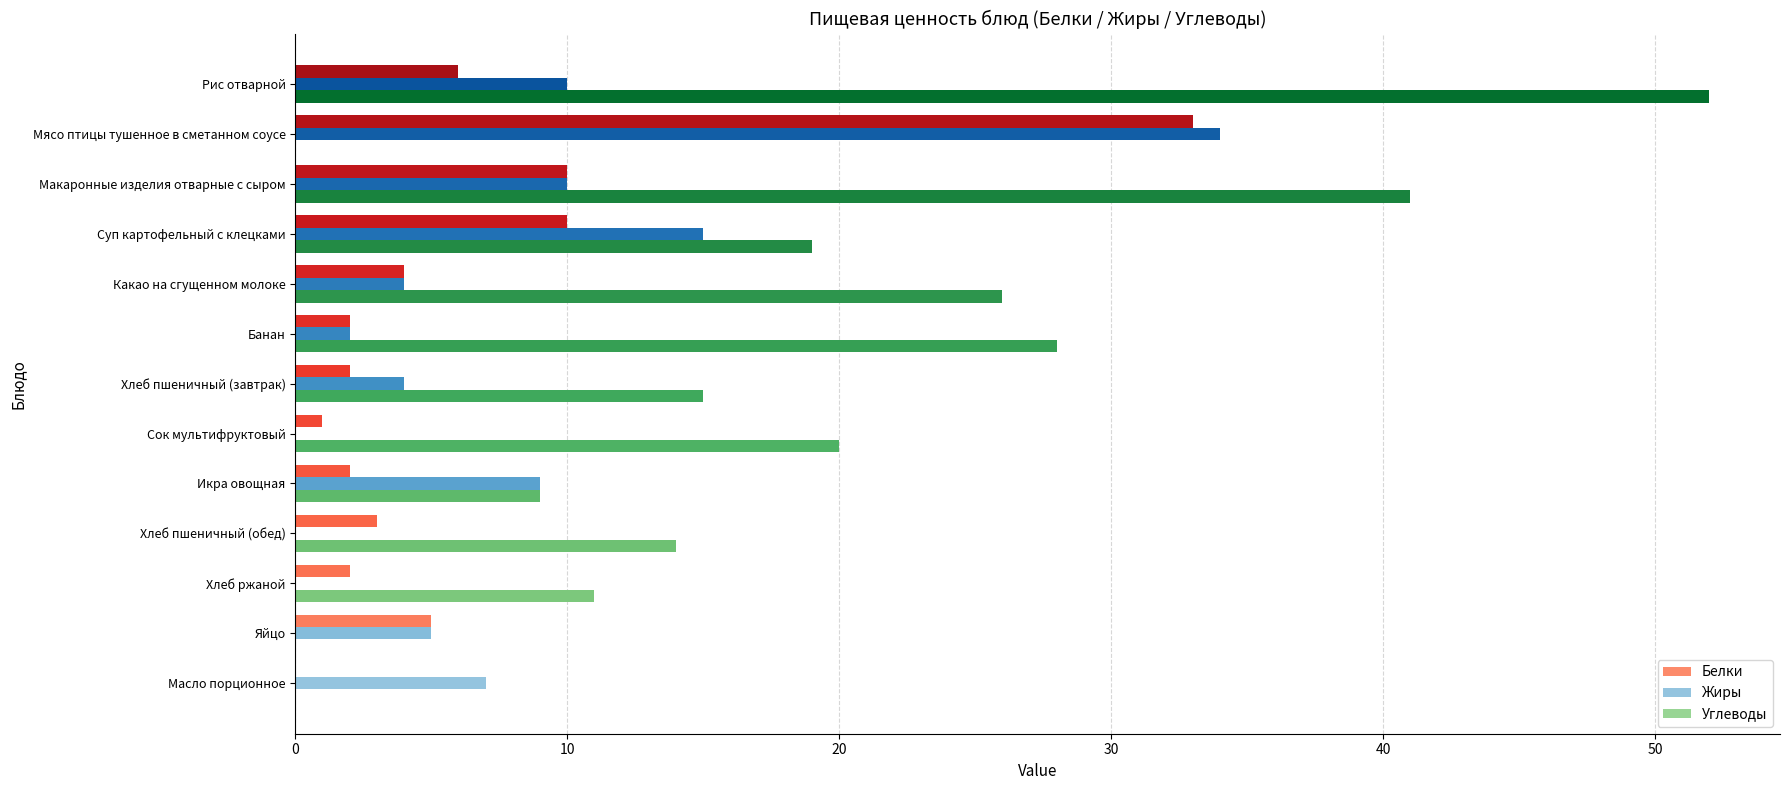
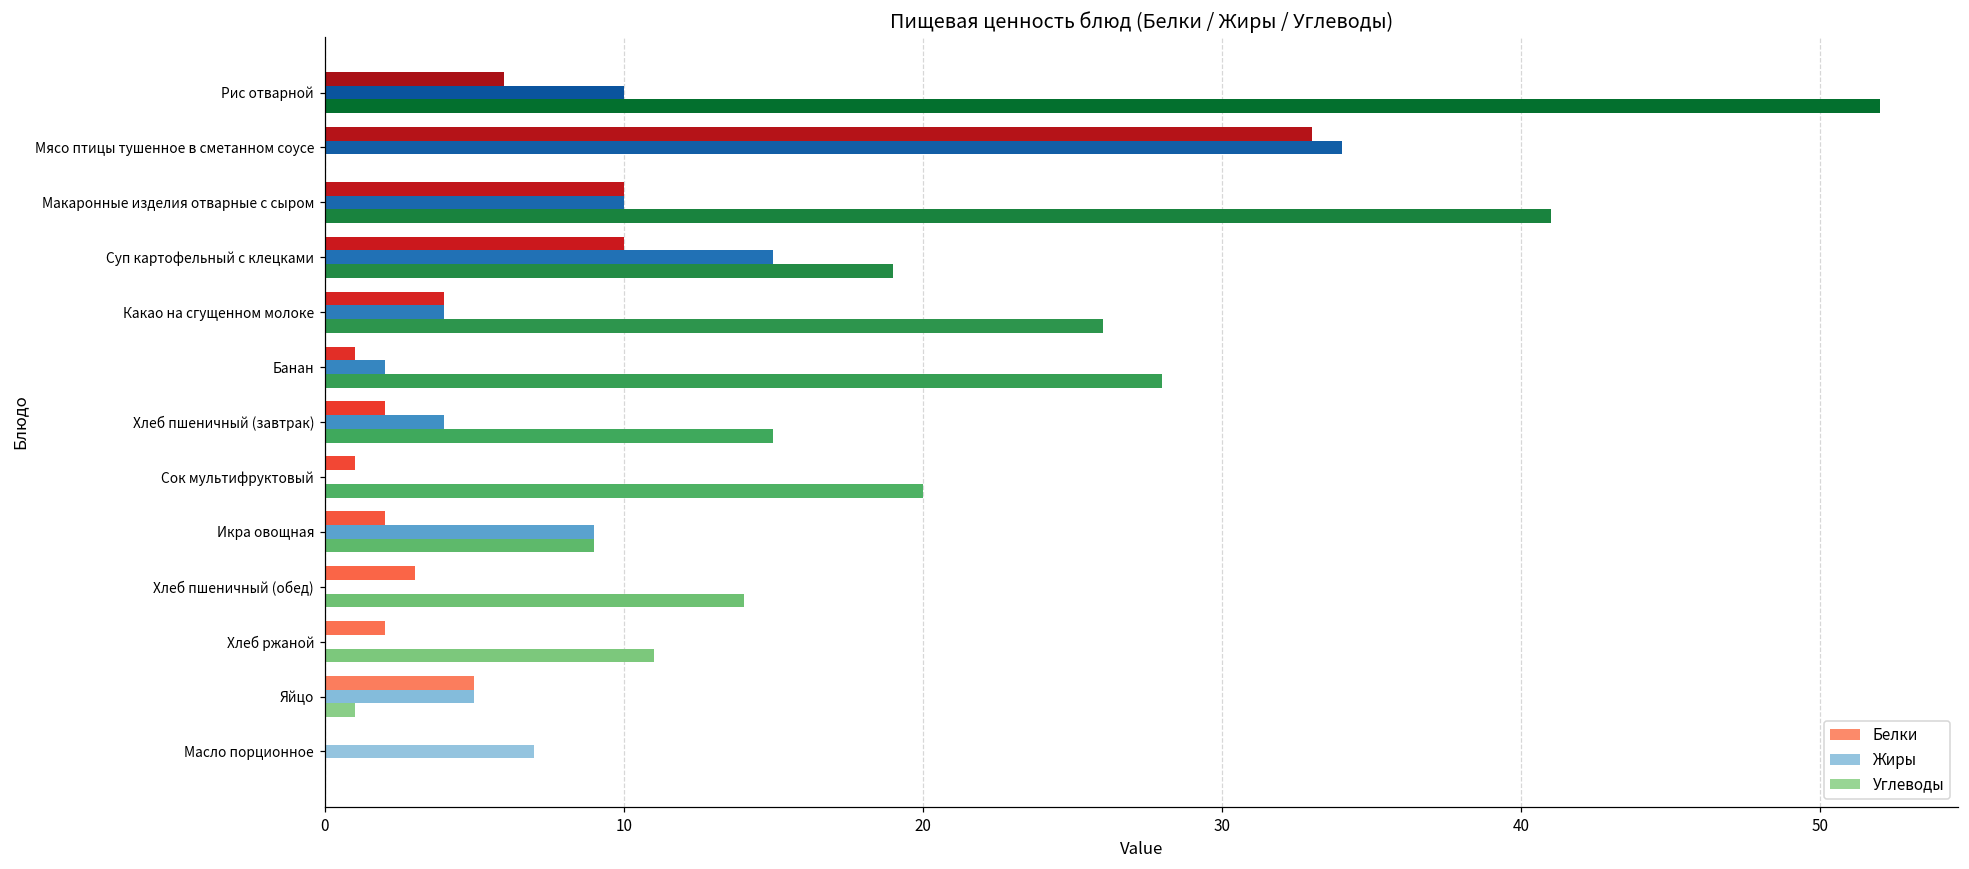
Белки, Банан: 2 -> 1
Углеводы, Яйцо: 0 -> 1
